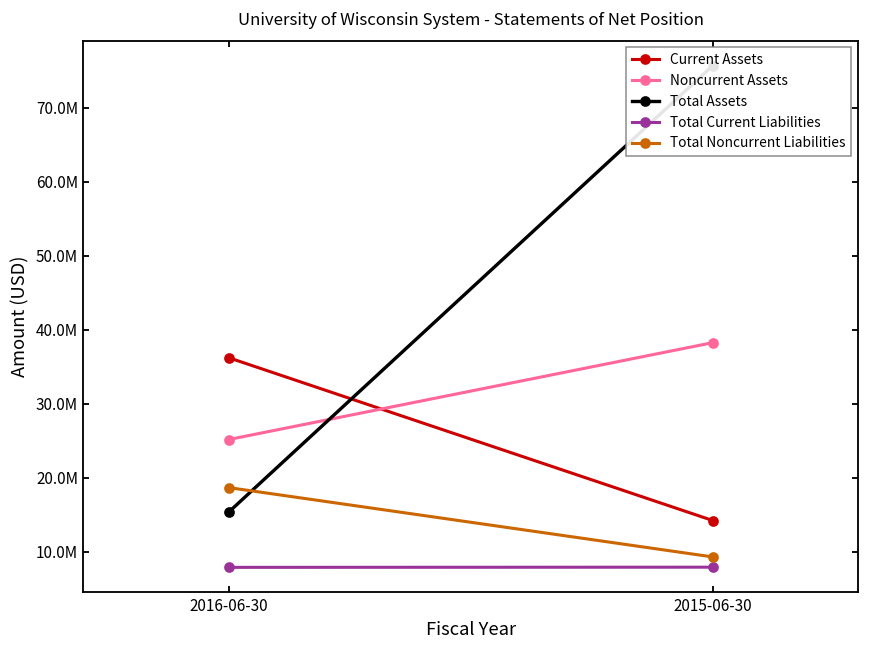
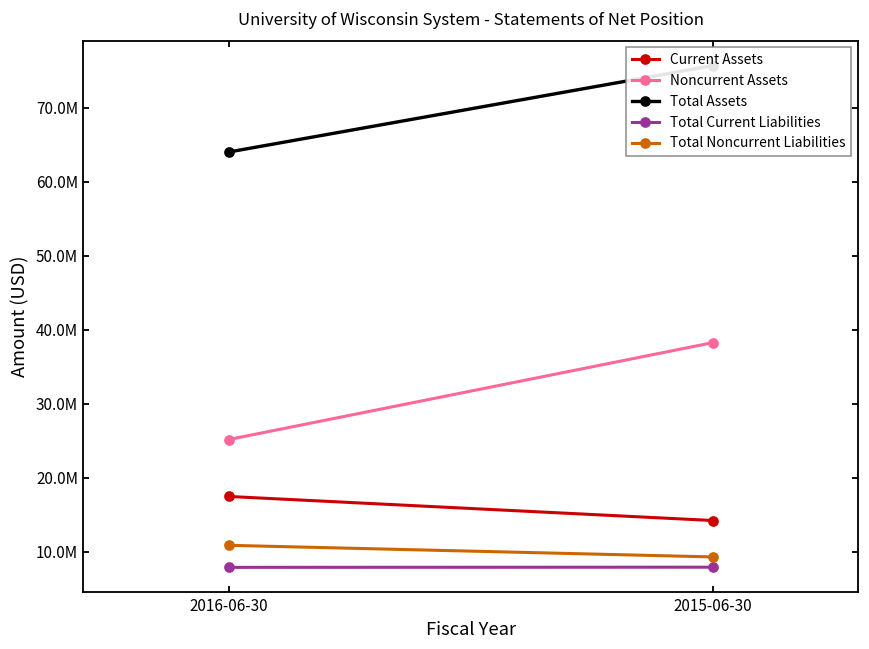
Current Assets, 2016-06-30: 36000000 -> 17000000
Total Assets, 2016-06-30: 15000000 -> 64000000
Total Noncurrent Liabilities, 2016-06-30: 19000000 -> 11000000
